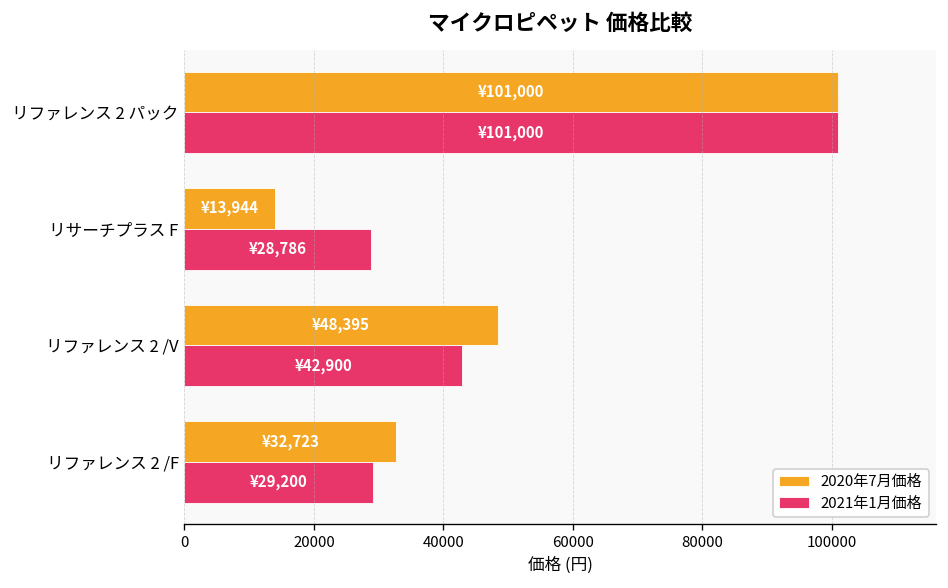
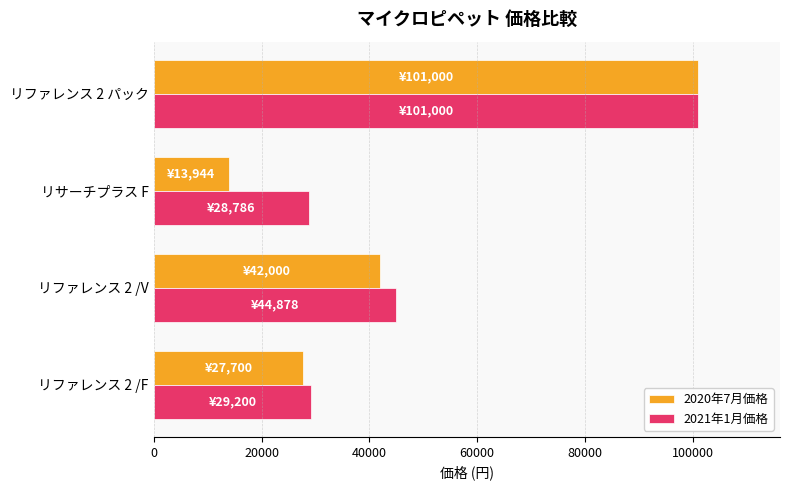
2020年7月価格, リファレンス 2 /V: ¥48,395 -> ¥42,000
2021年1月価格, リファレンス 2 /V: ¥42,900 -> ¥44,878
2020年7月価格, リファレンス 2 /F: ¥32,723 -> ¥27,700
